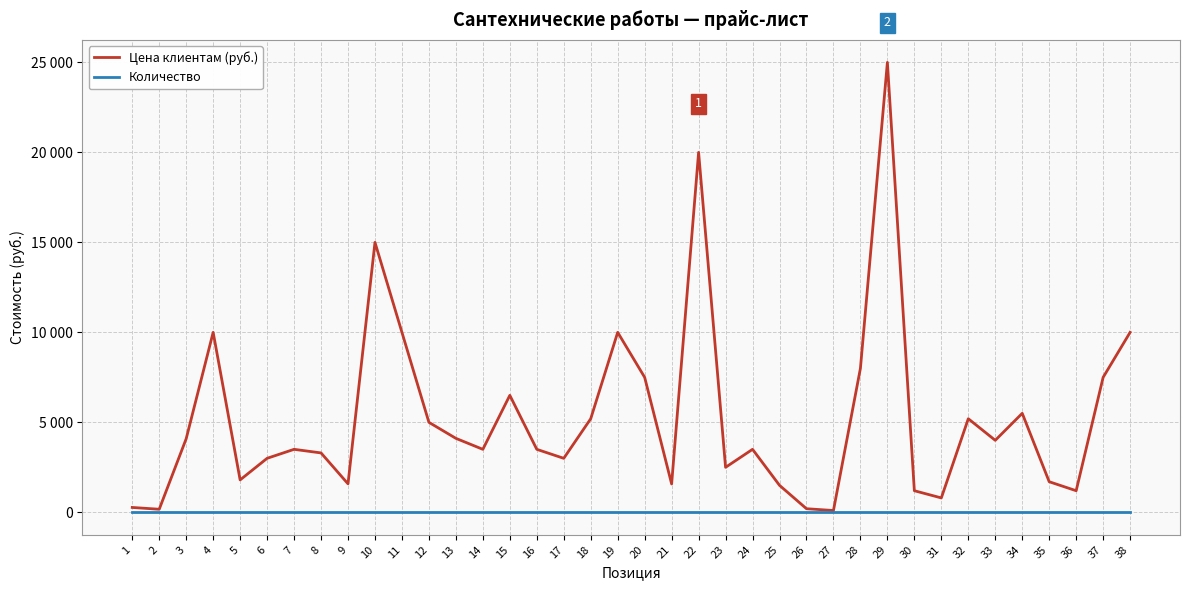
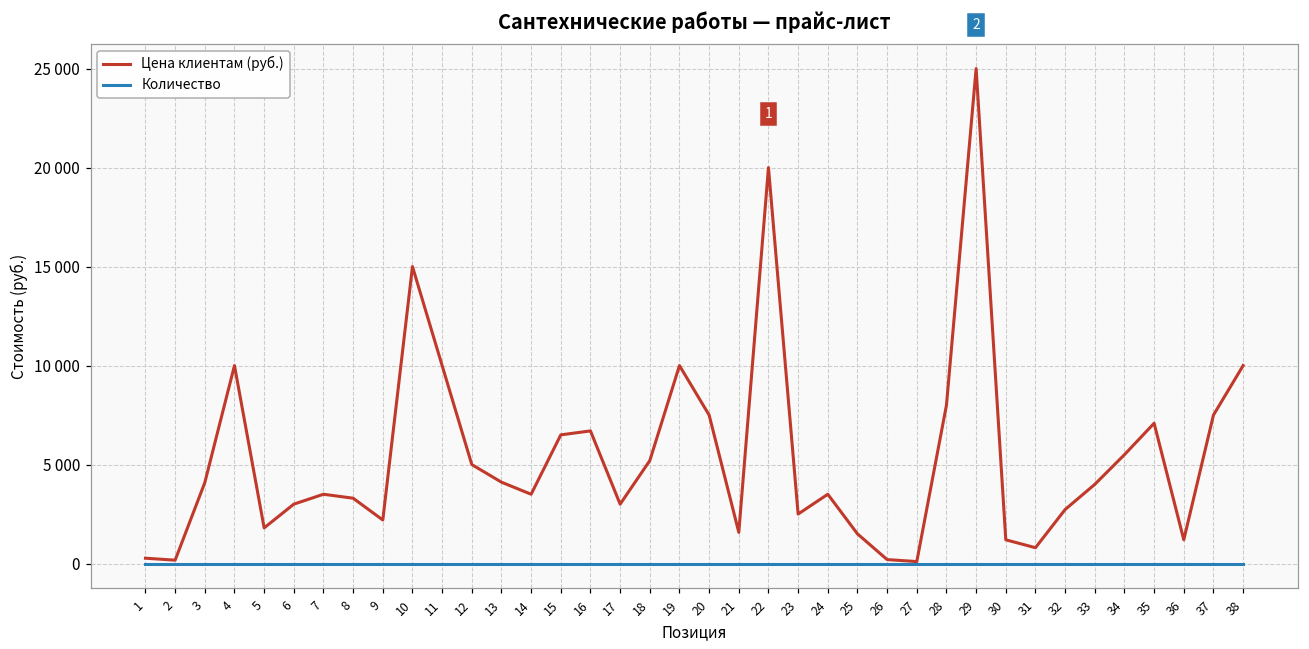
Цена клиентам (руб.), 9: 1600 -> 2200
Цена клиентам (руб.), 16: 3500 -> 6700
Цена клиентам (руб.), 32: 5200 -> 2700
Цена клиентам (руб.), 35: 1700 -> 7100
